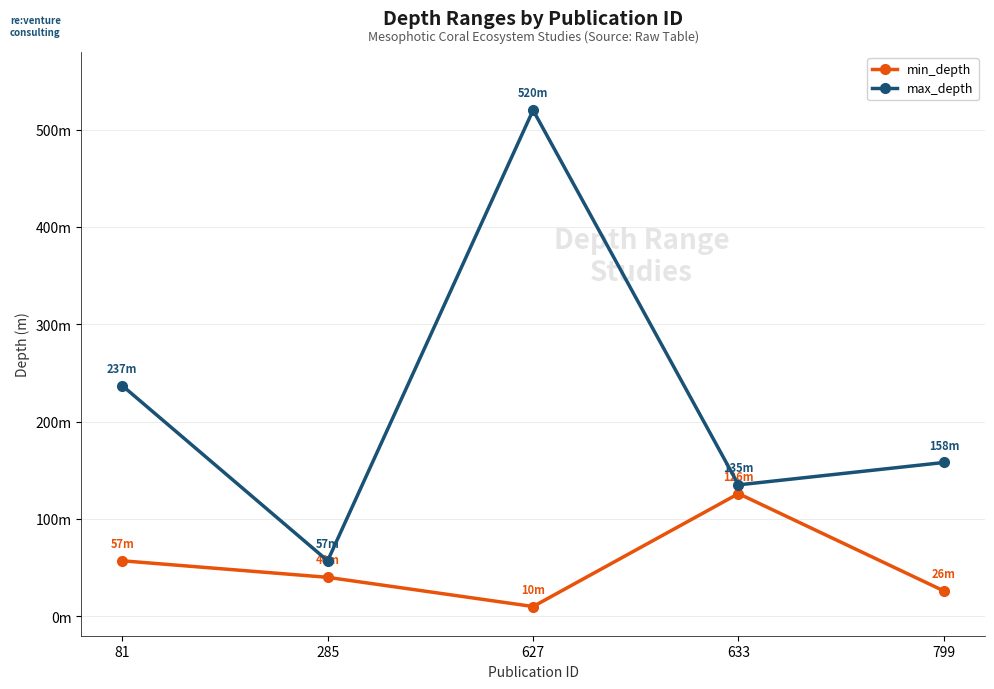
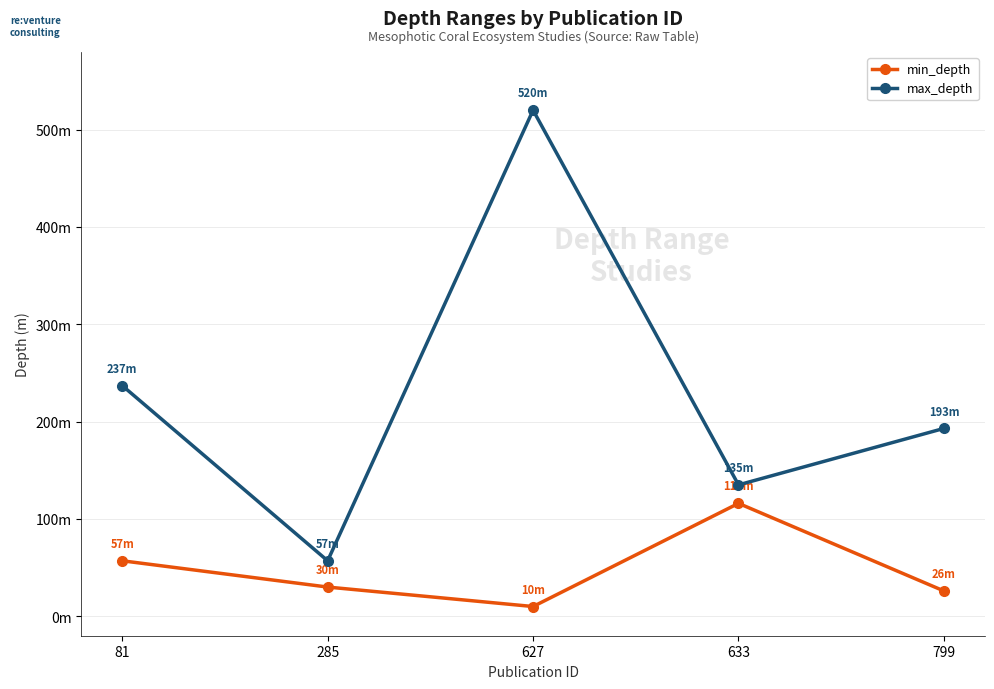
min_depth, 285: 40m -> 30m
min_depth, 633: 126m -> 116m
max_depth, 799: 158m -> 193m
